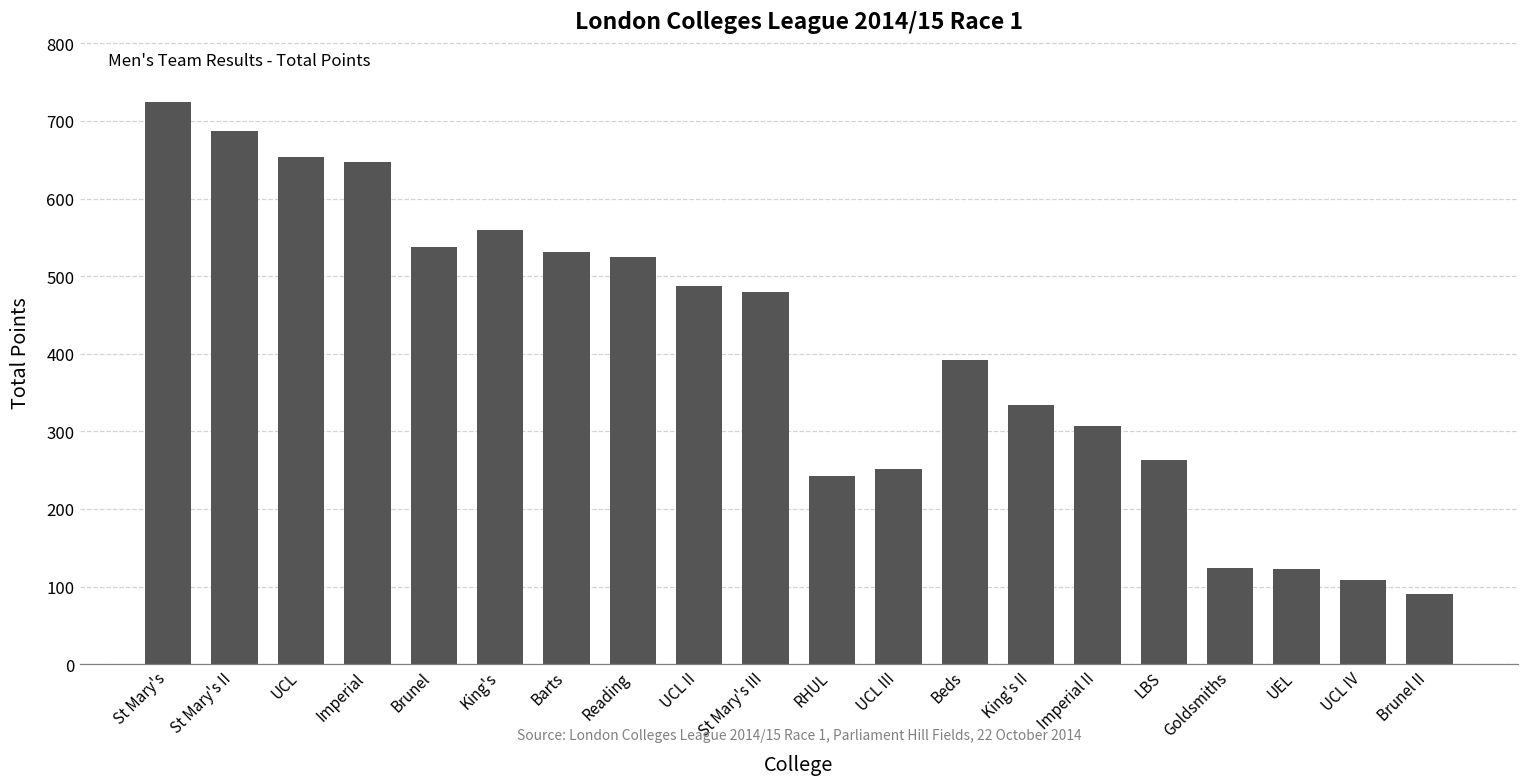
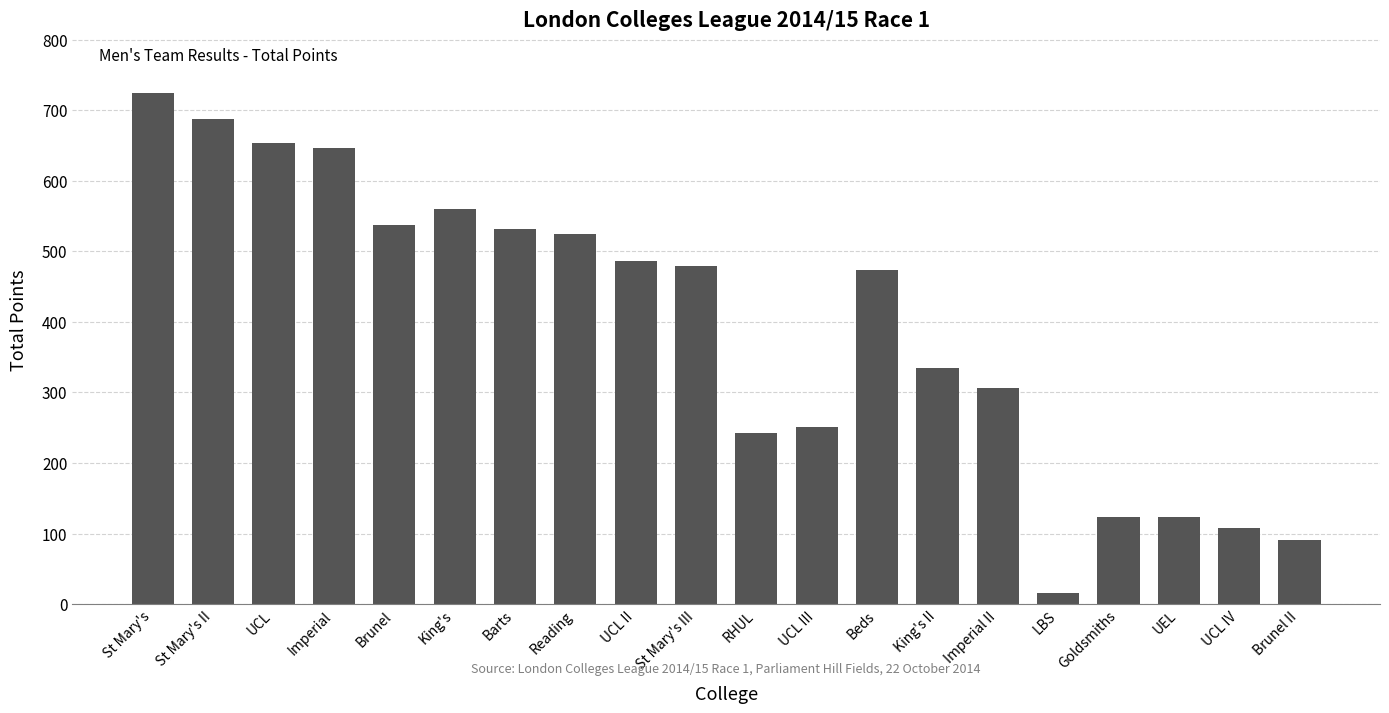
Beds: 390 -> 470
LBS: 260 -> 20
